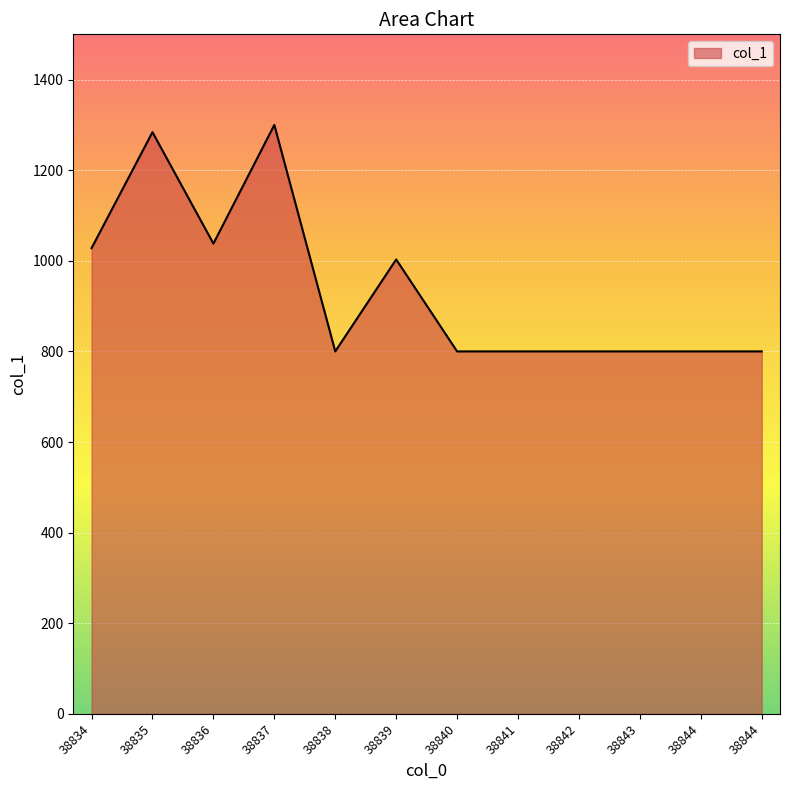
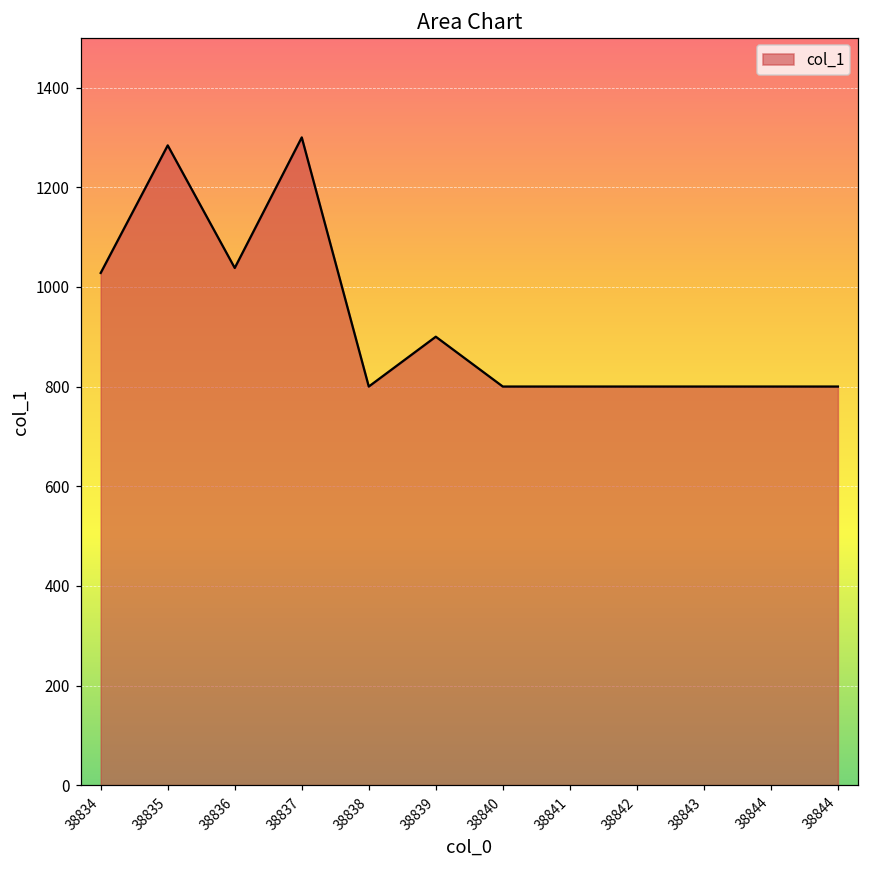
38839: 1000 -> 900
